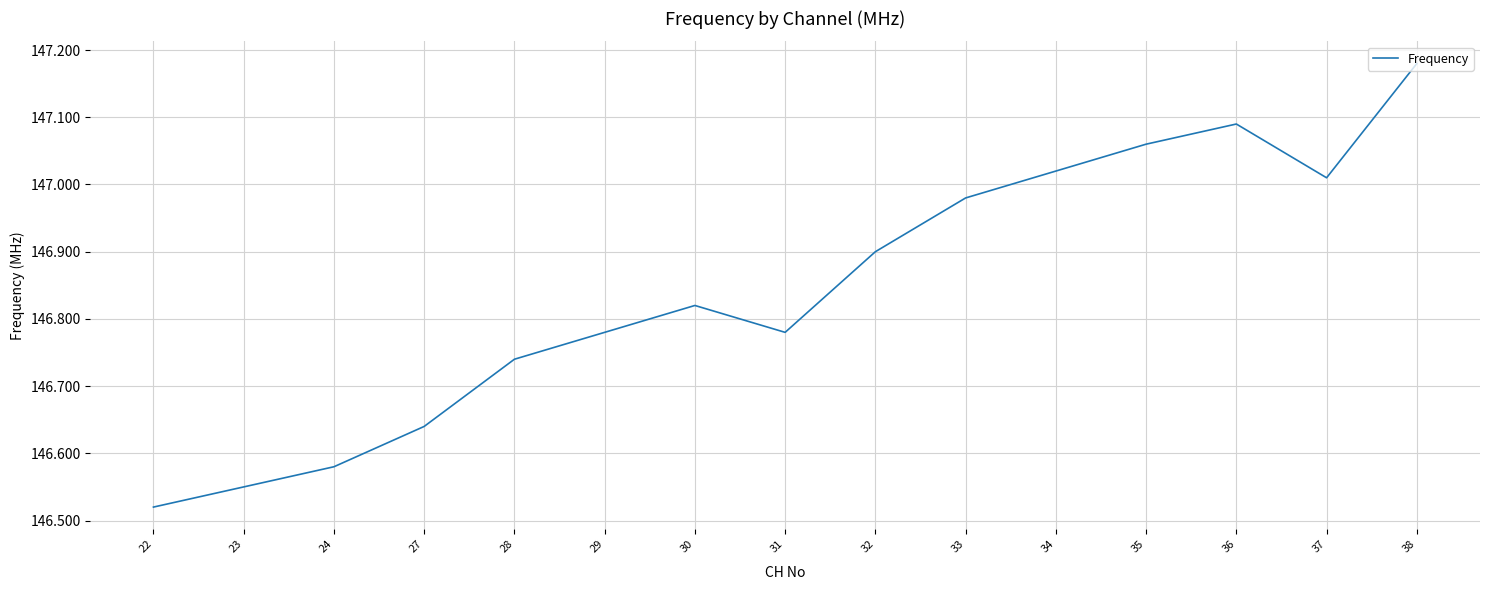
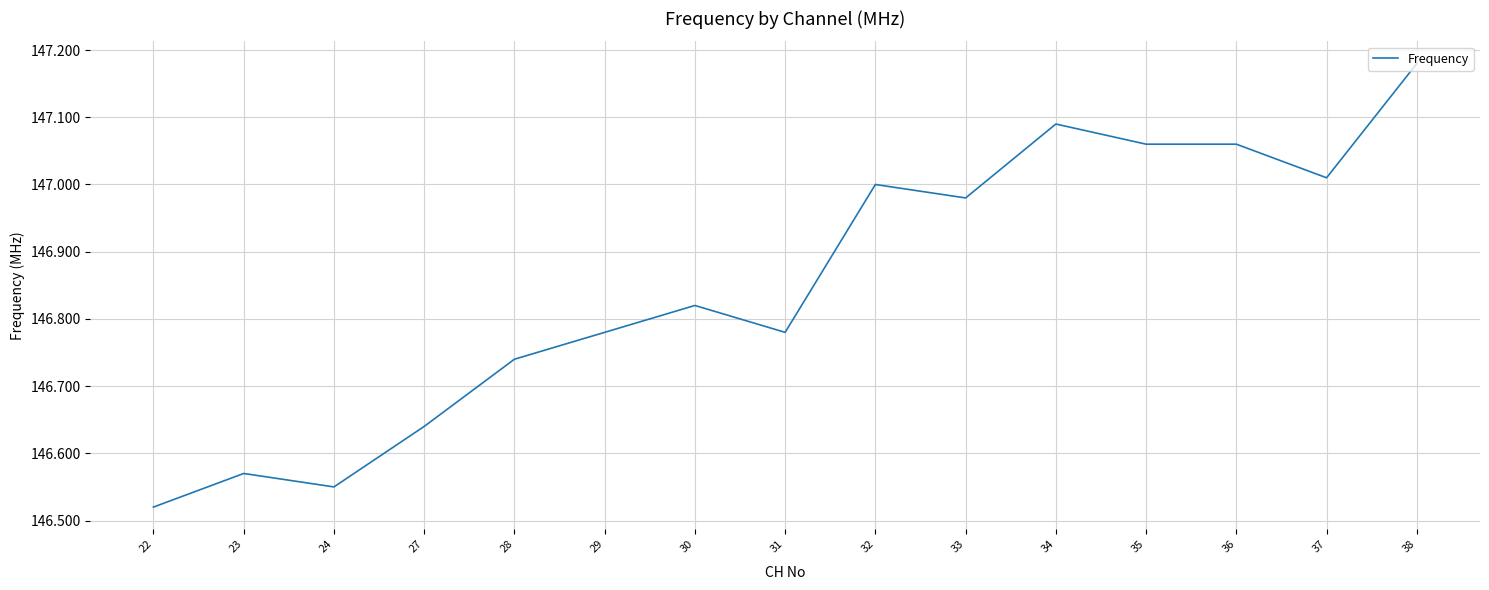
23: 146.55 -> 146.57
24: 146.58 -> 146.55
32: 146.9 -> 147.0
34: 147.02 -> 147.09
36: 147.09 -> 147.06
